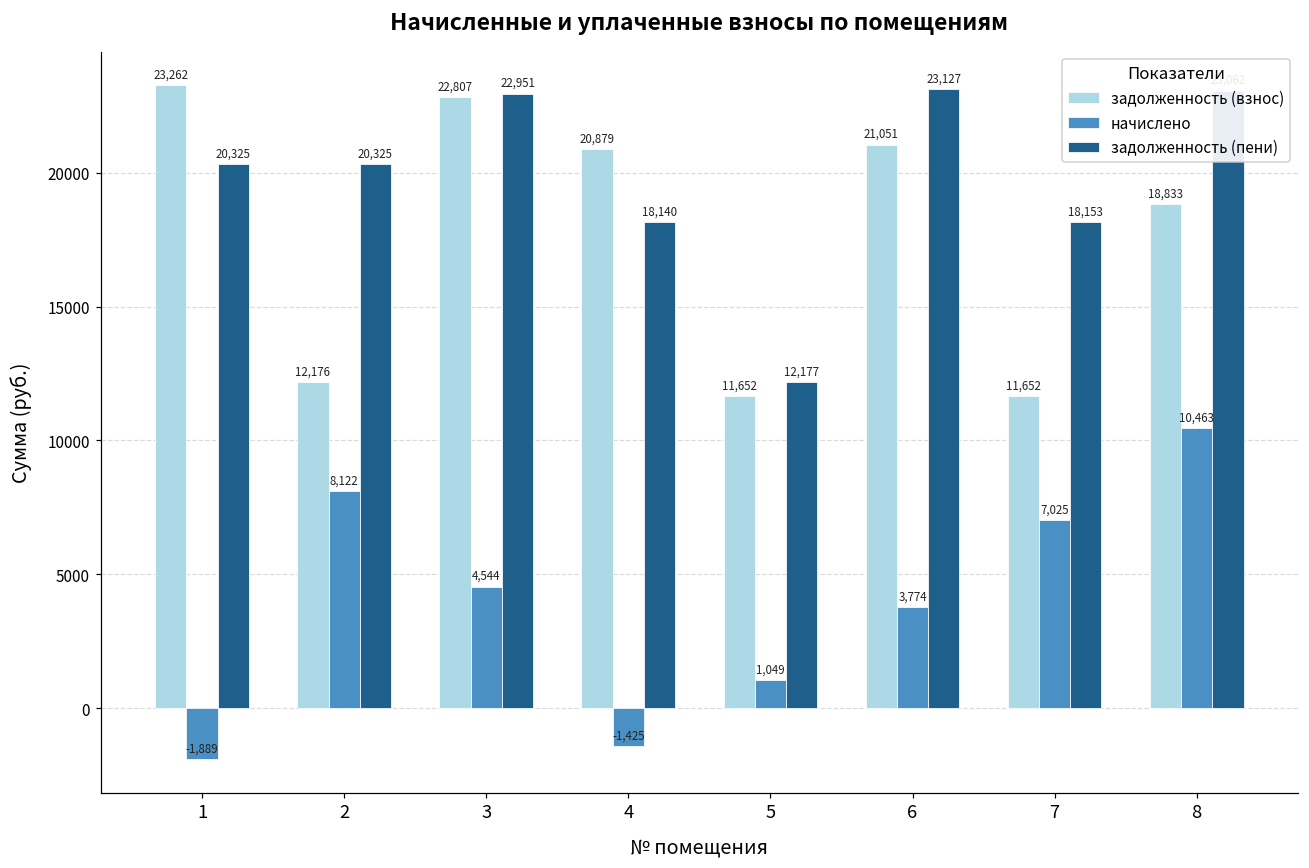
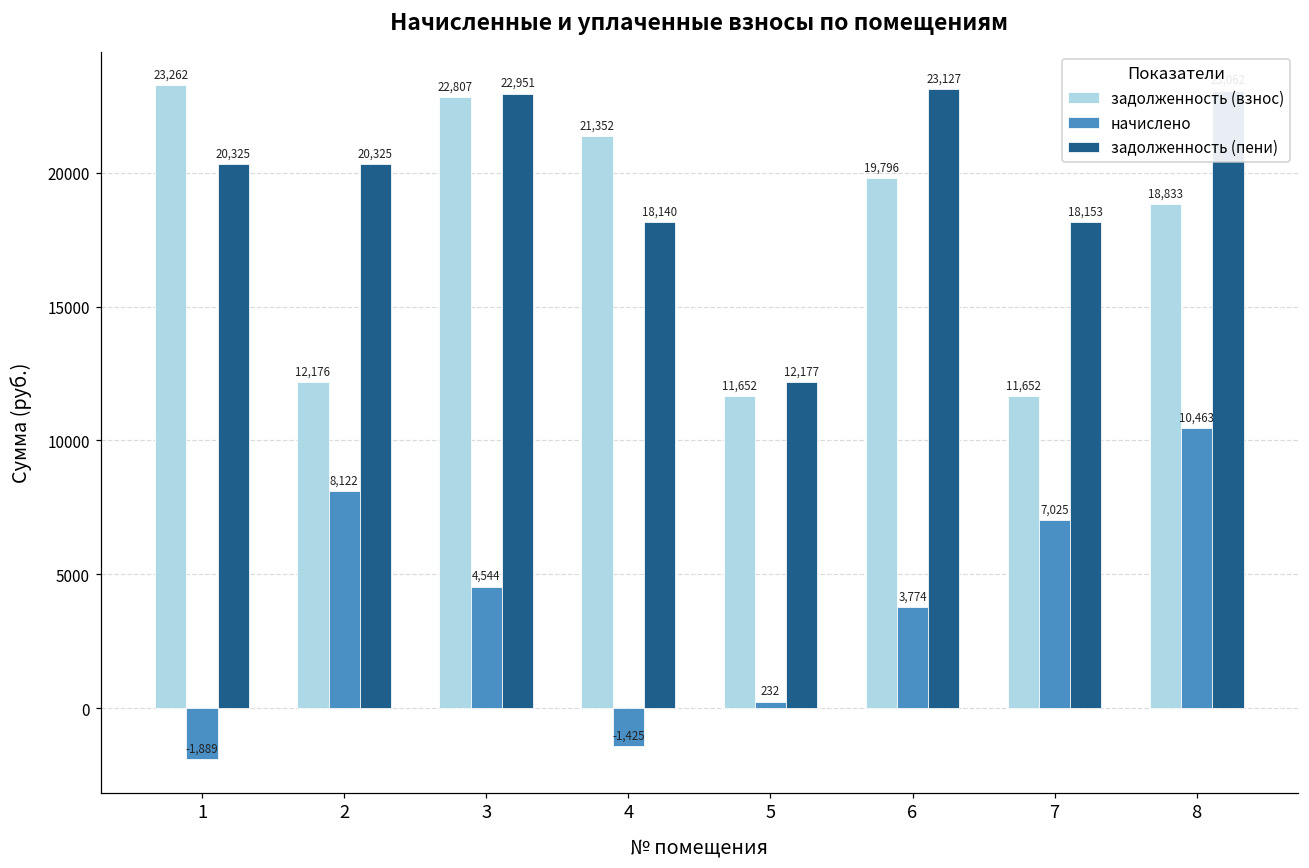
задолженность (взнос), 4: 20,879 -> 21,352
начислено, 5: 1,049 -> 232
задолженность (взнос), 6: 21,051 -> 19,796
